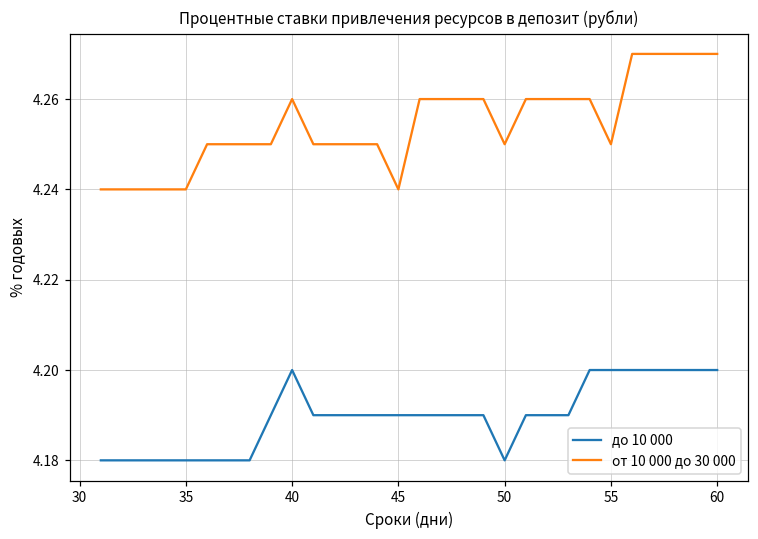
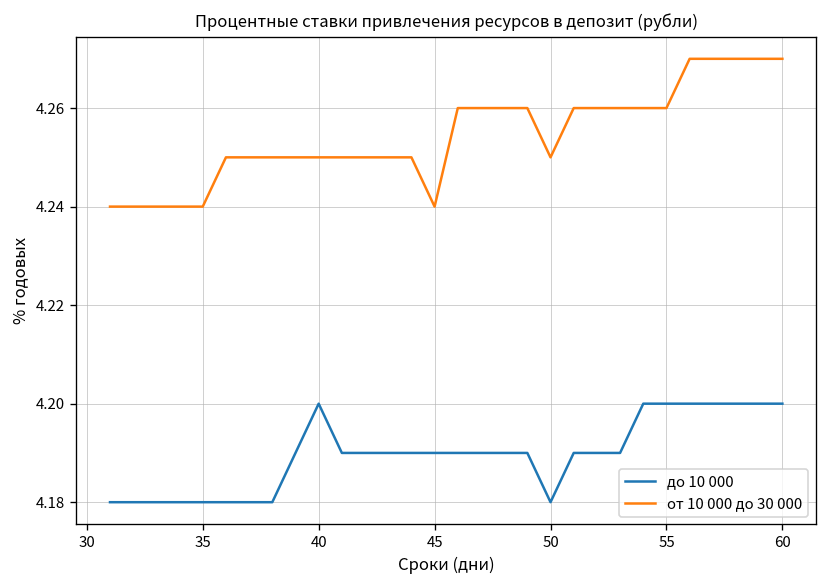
от 10 000 до 30 000, 40: 4.26 -> 4.25
от 10 000 до 30 000, 55: 4.25 -> 4.26
